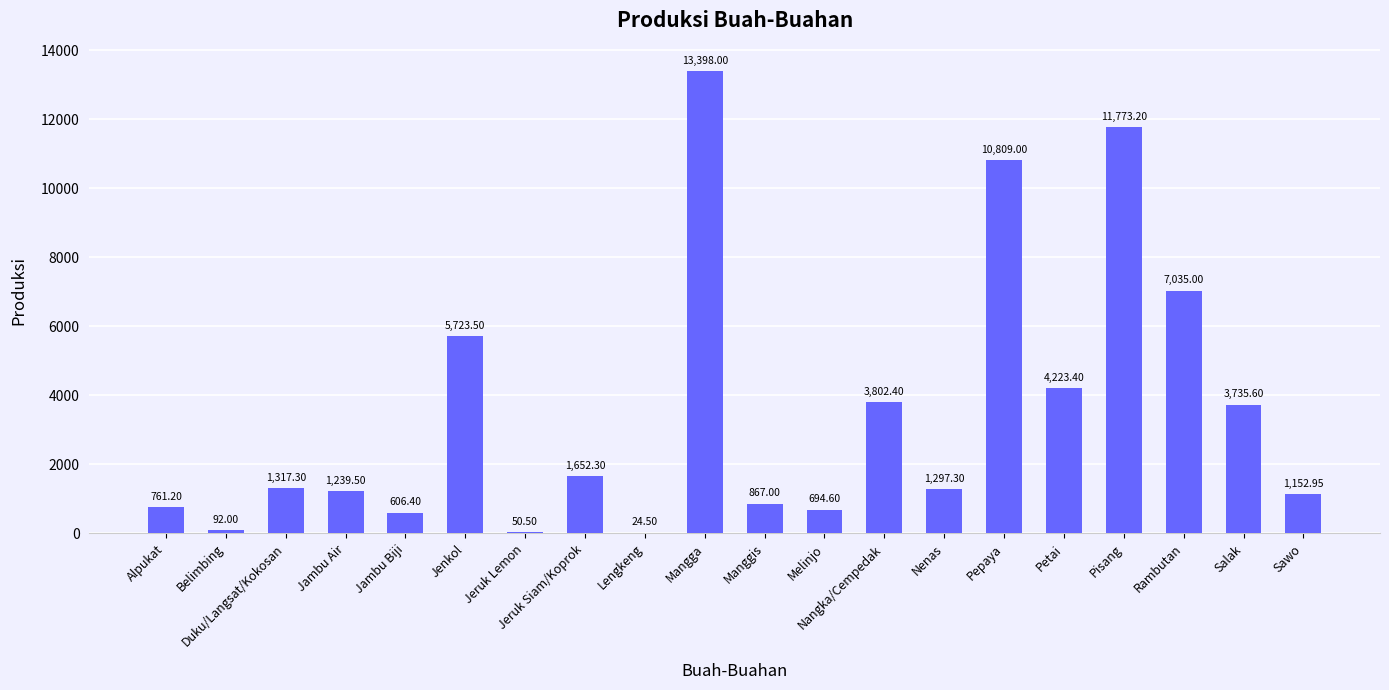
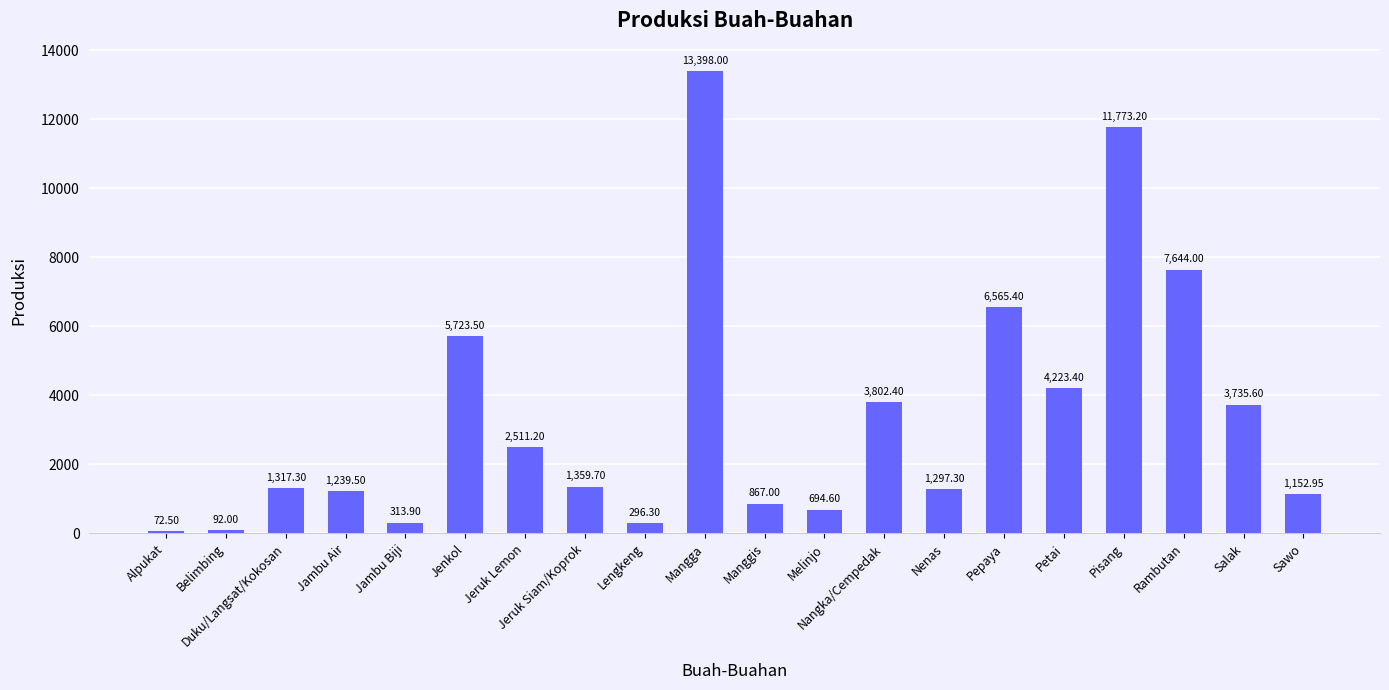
Alpukat: 761.20 -> 72.50
Jambu Biji: 606.40 -> 313.90
Jeruk Lemon: 50.50 -> 2,511.20
Jeruk Siam/Koprok: 1,652.30 -> 1,359.70
Lengkeng: 24.50 -> 296.30
Pepaya: 10,809.00 -> 6,565.40
Rambutan: 7,035.00 -> 7,644.00
